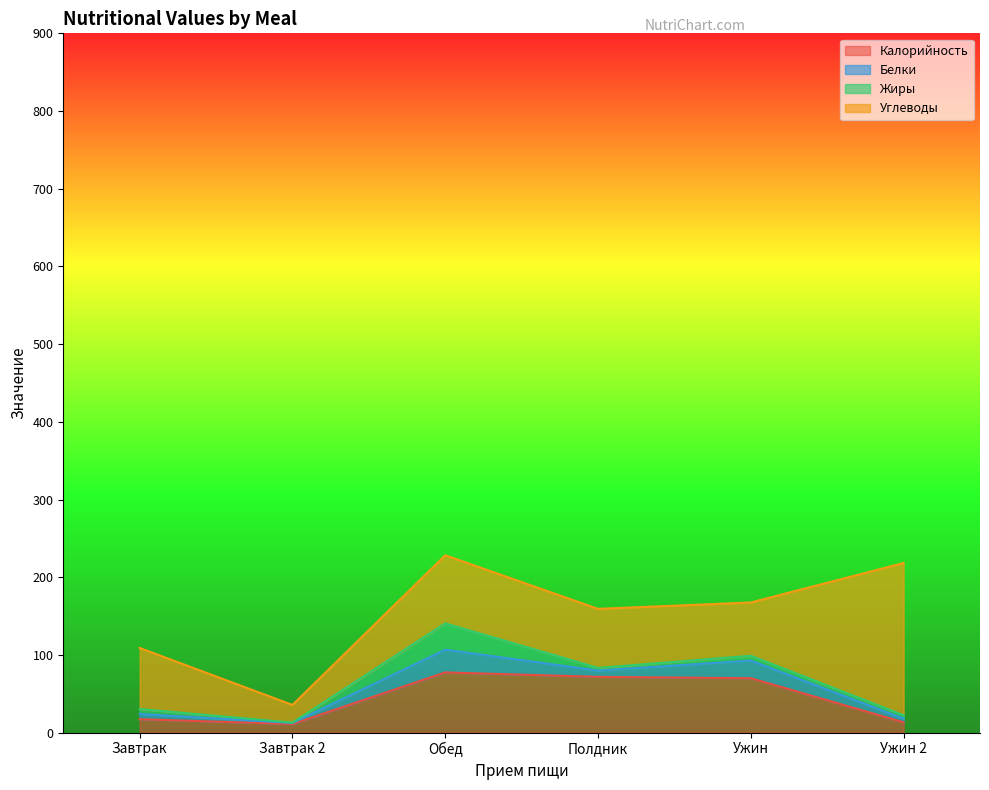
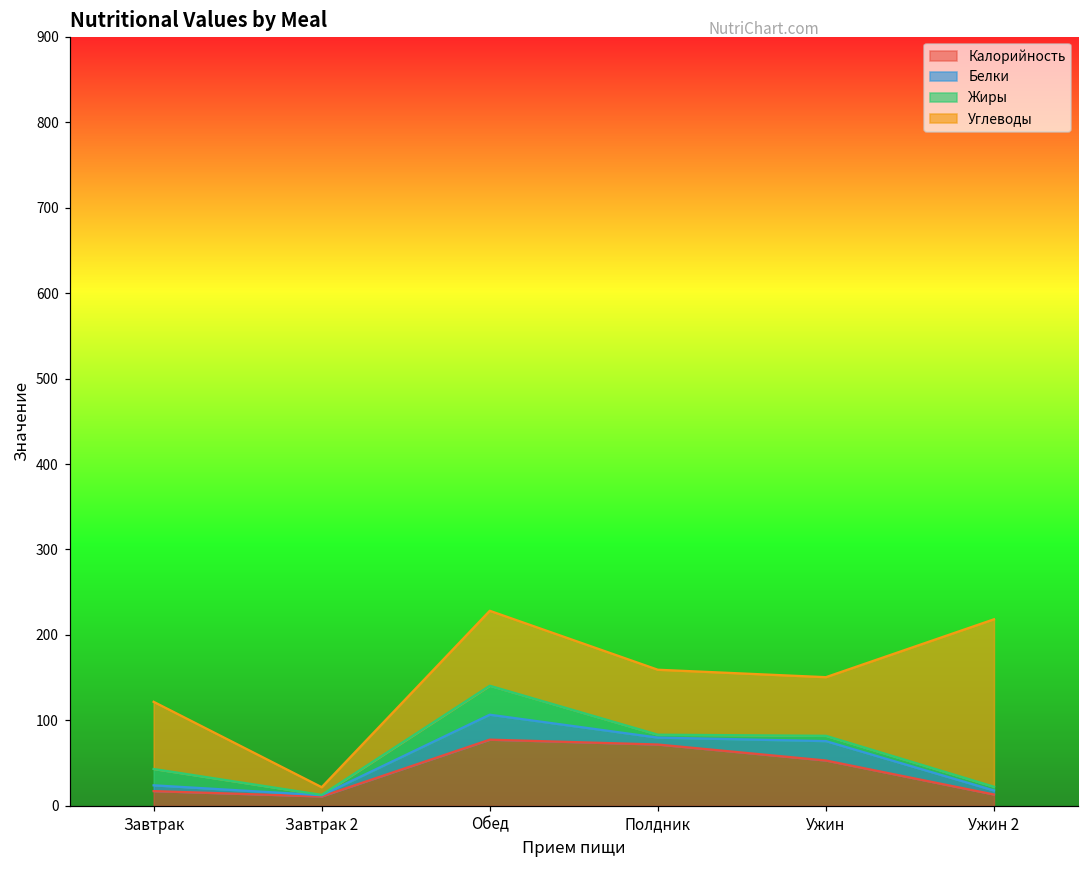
Жиры, Завтрак: 10 -> 20
Углеводы, Завтрак 2: 20 -> 10
Калорийность, Ужин: 70 -> 50
